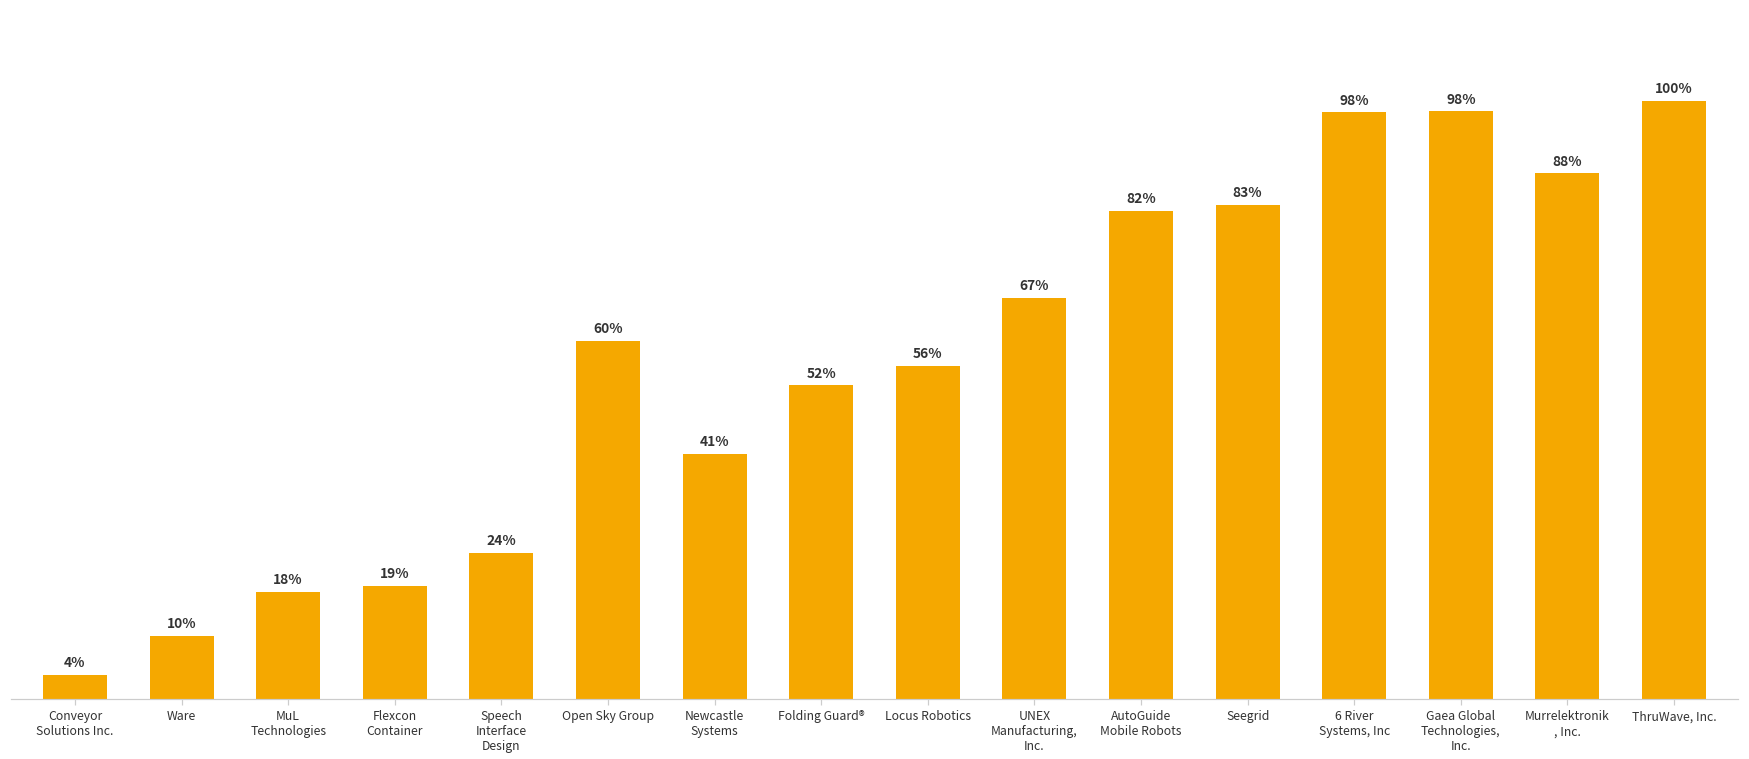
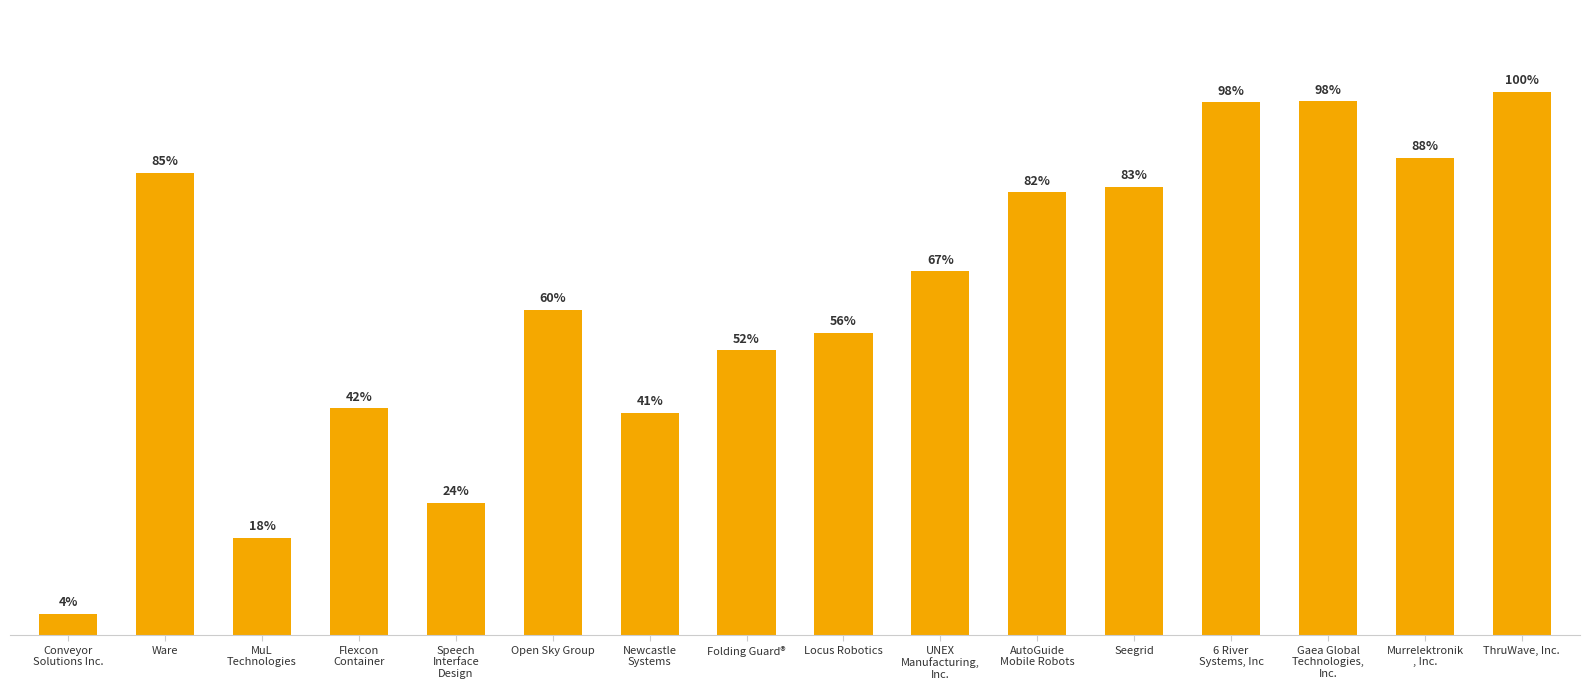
Ware: 10% -> 85%
Flexcon Container: 19% -> 42%
